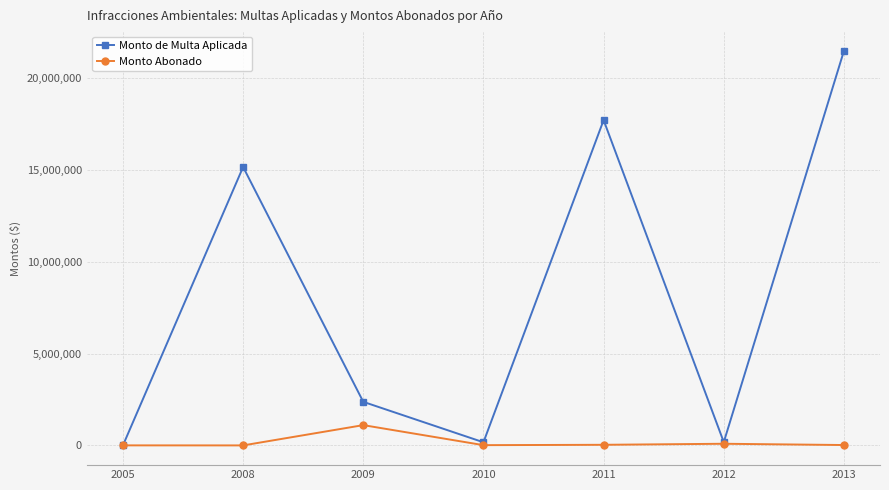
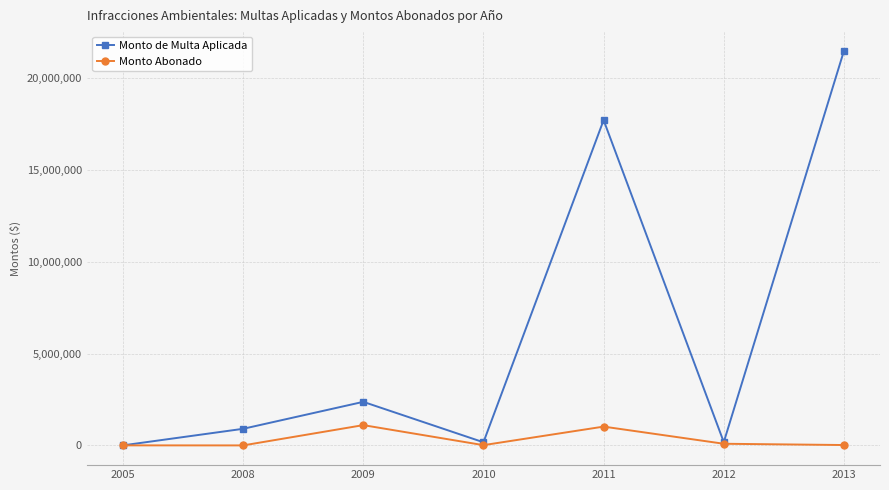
Monto de Multa Aplicada, 2008: 15,200,000 -> 900,000
Monto Abonado, 2011: 0 -> 1,000,000
